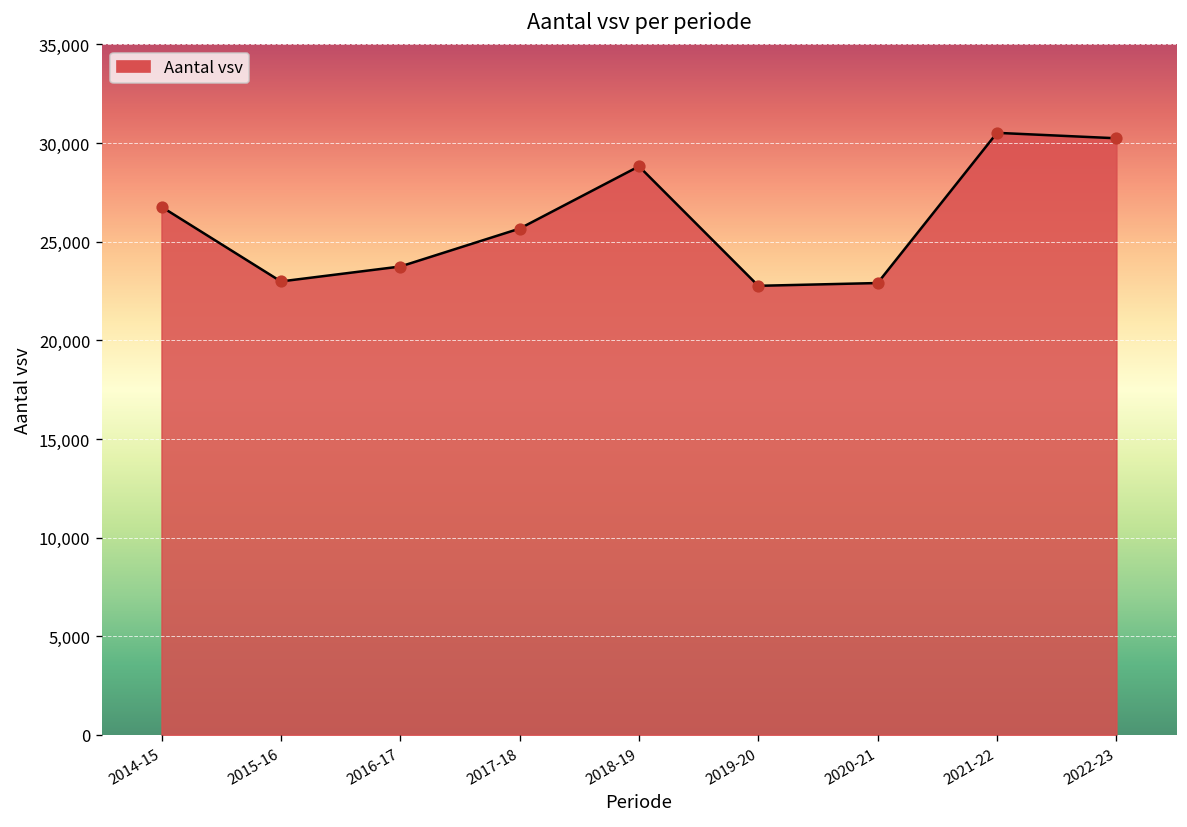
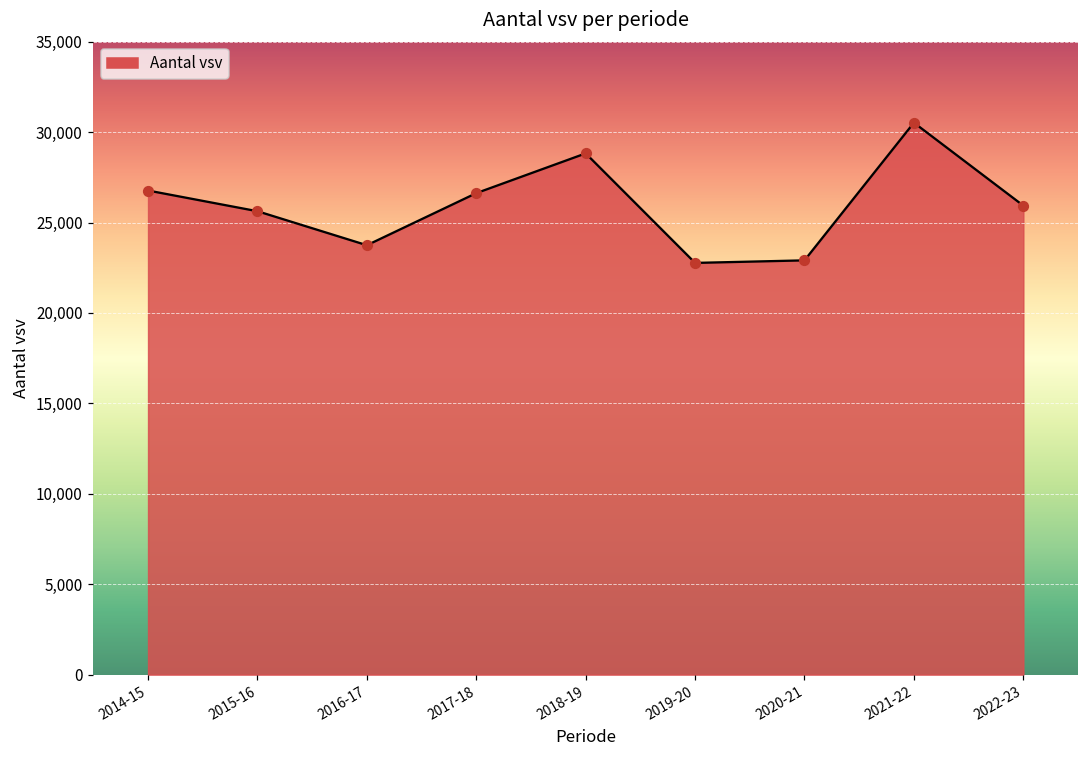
2015-16: 23,000 -> 25,600
2017-18: 25,700 -> 26,600
2022-23: 30,200 -> 25,900
